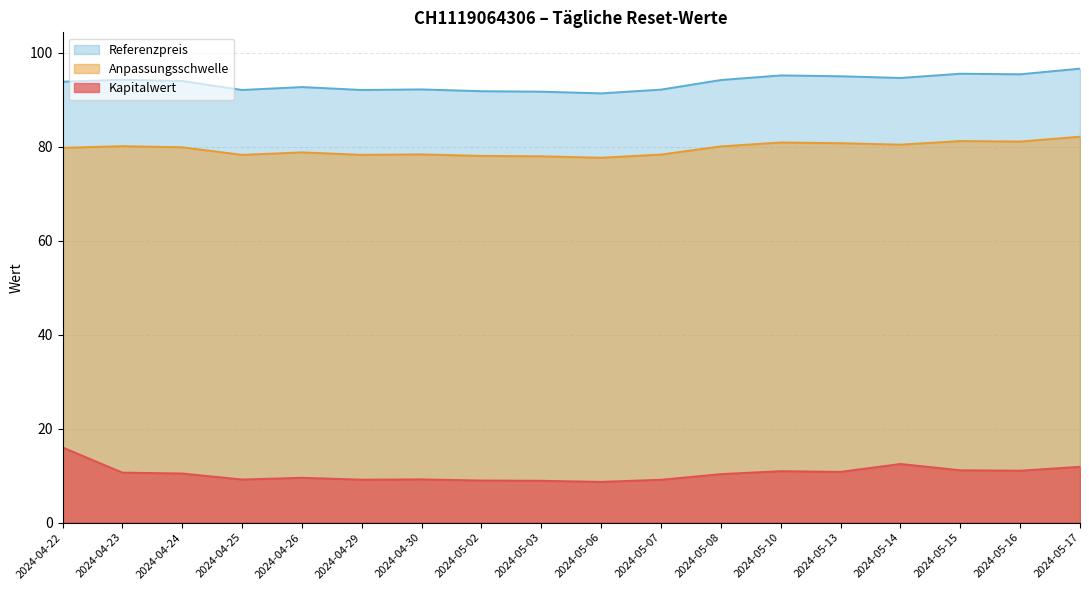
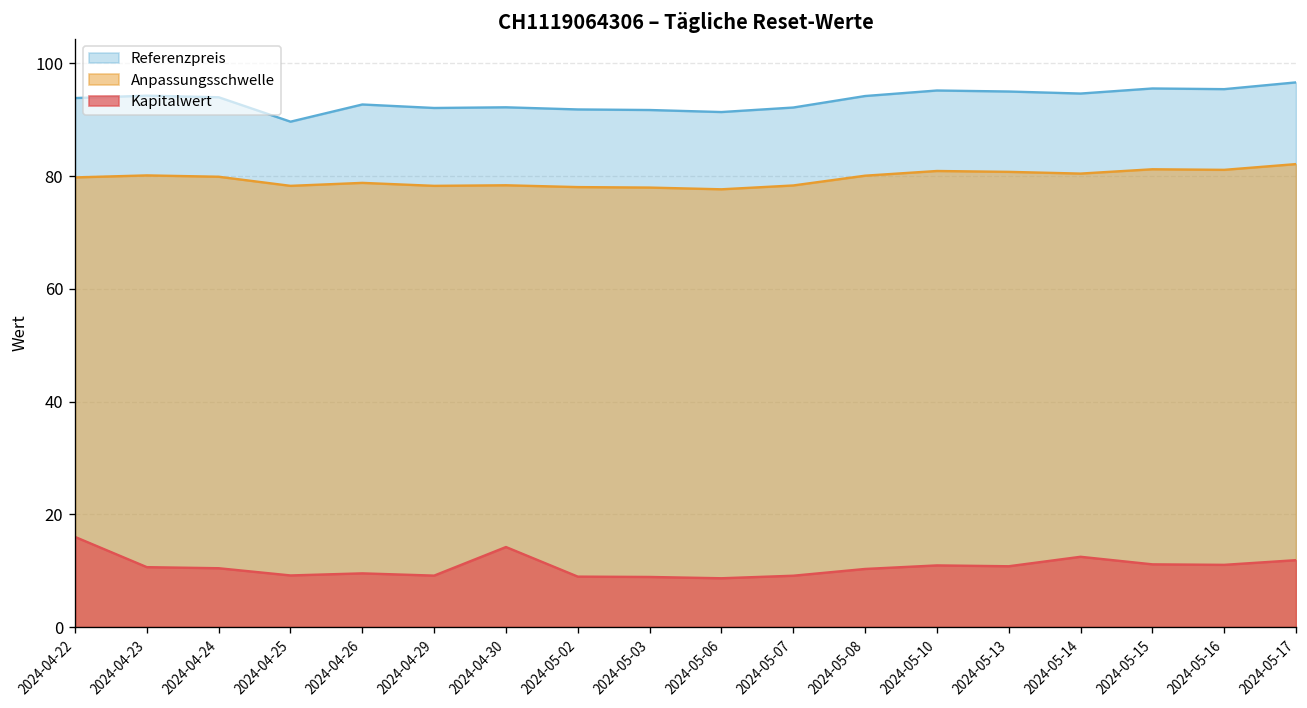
Referenzpreis, 2024-04-25: 92 -> 90
Kapitalwert, 2024-04-30: 9 -> 14
